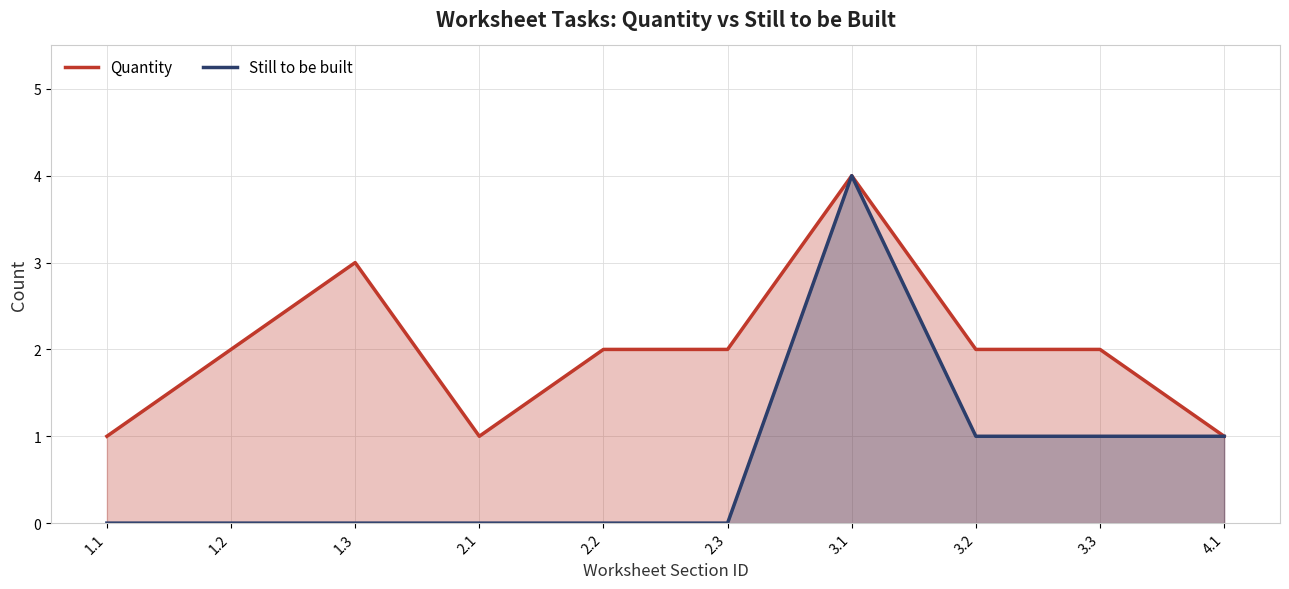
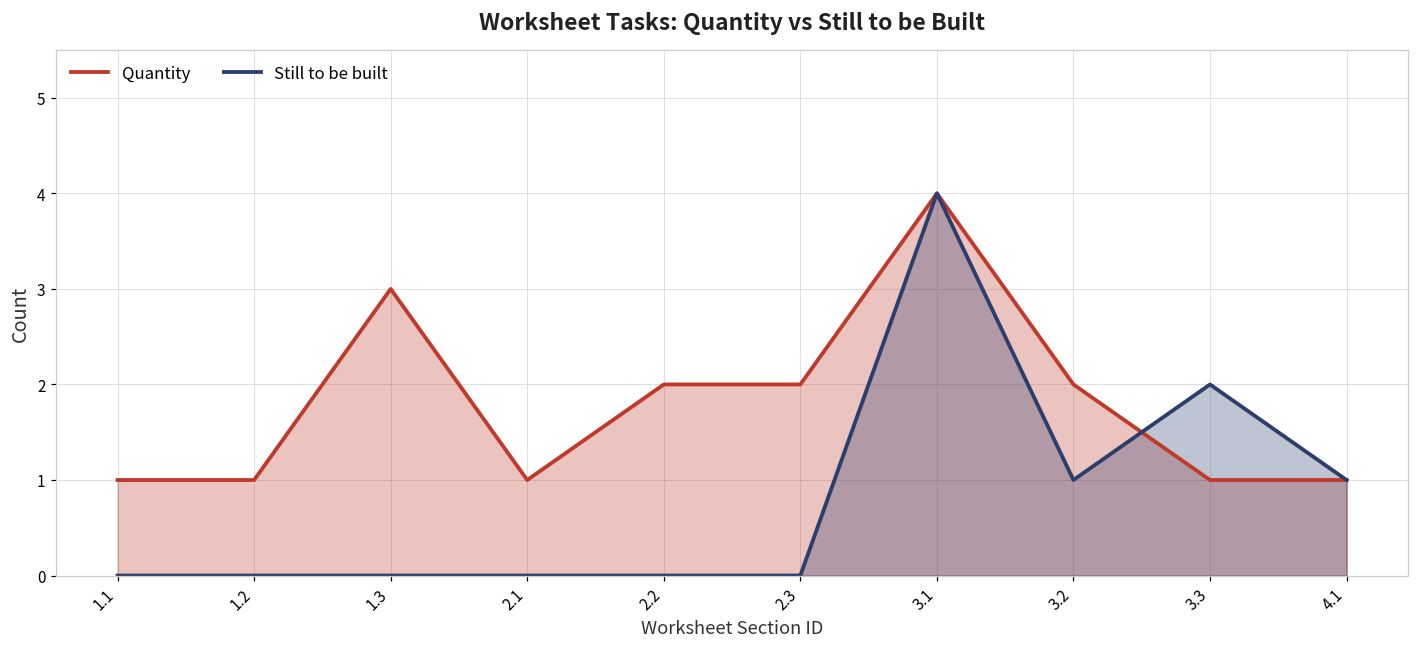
Quantity, 1.2: 2 -> 1
Quantity, 3.3: 2 -> 1
Still to be built, 3.3: 1 -> 2
